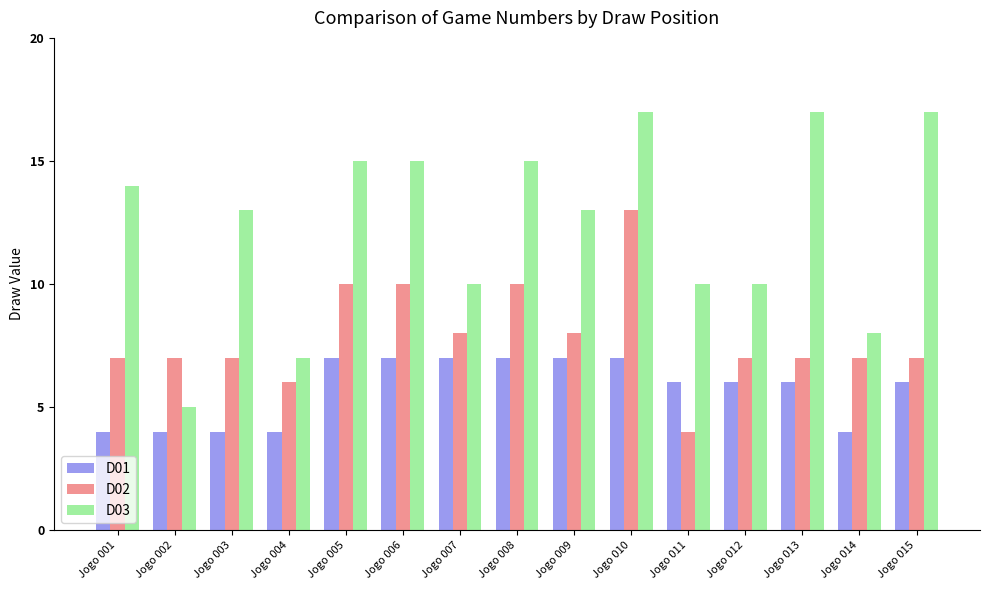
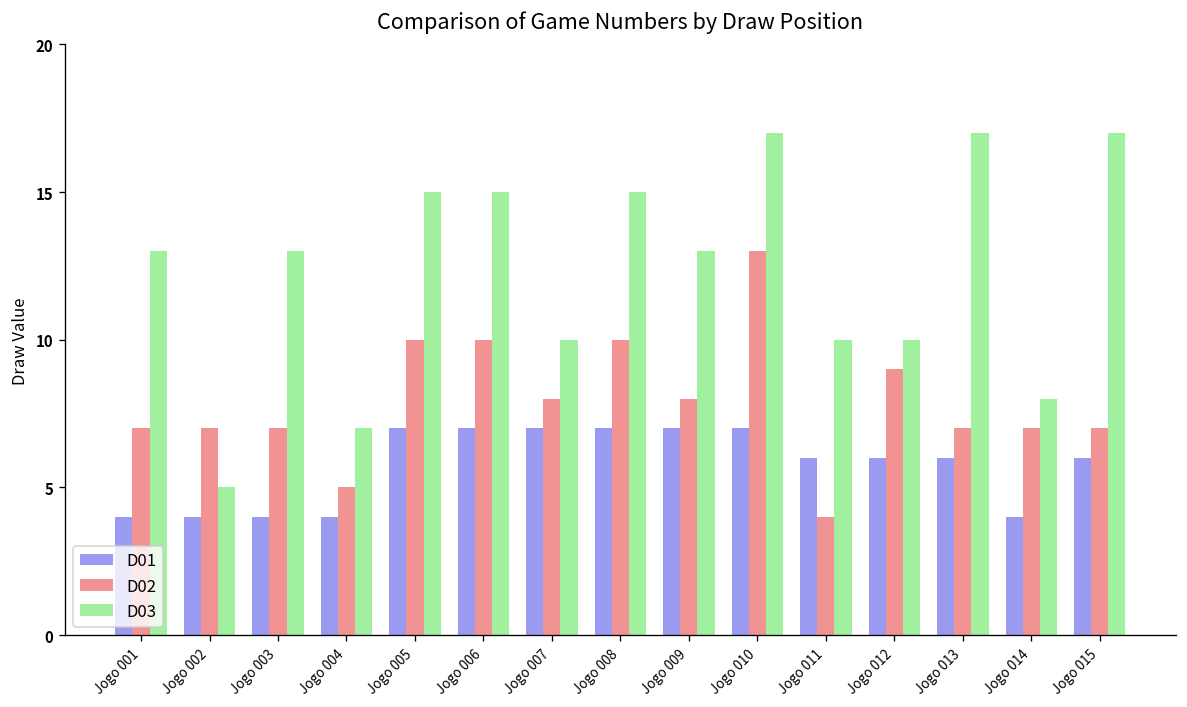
D03, Jogo 001: 14 -> 13
D02, Jogo 004: 6 -> 5
D02, Jogo 012: 7 -> 9
